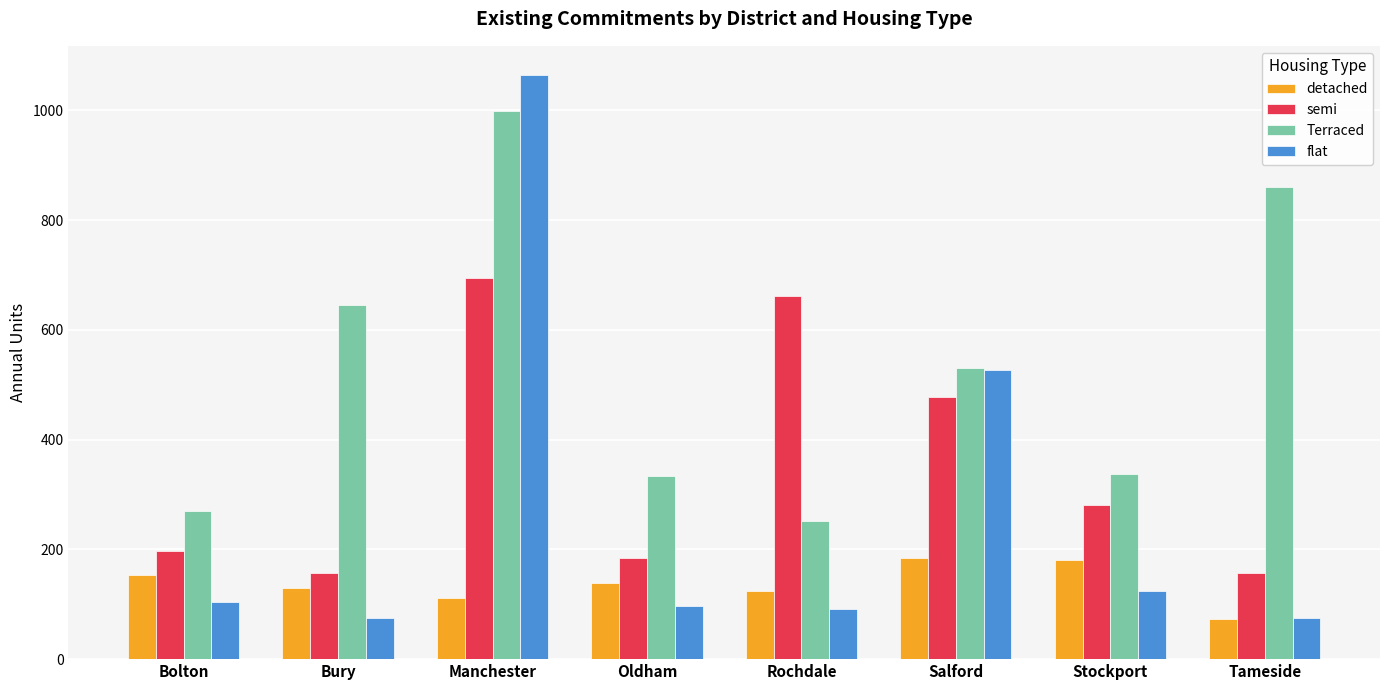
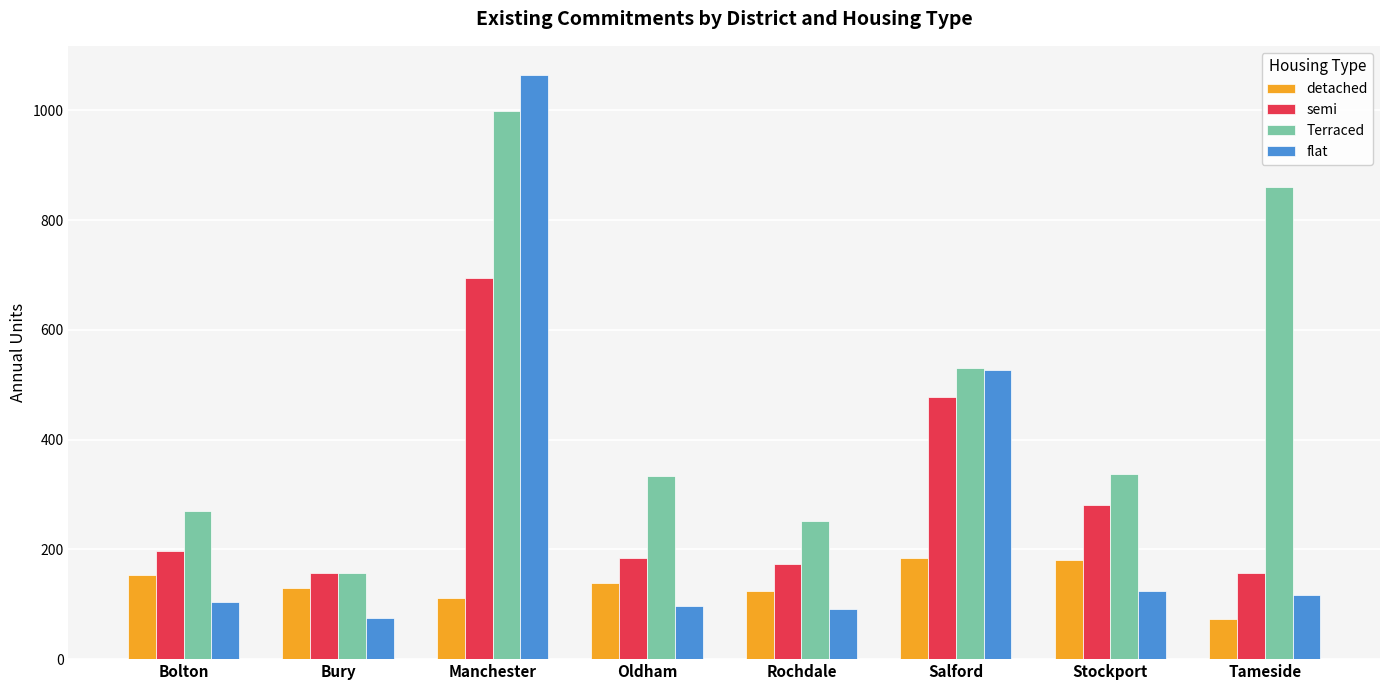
Terraced, Bury: 650 -> 160
semi, Rochdale: 660 -> 170
flat, Tameside: 70 -> 120
